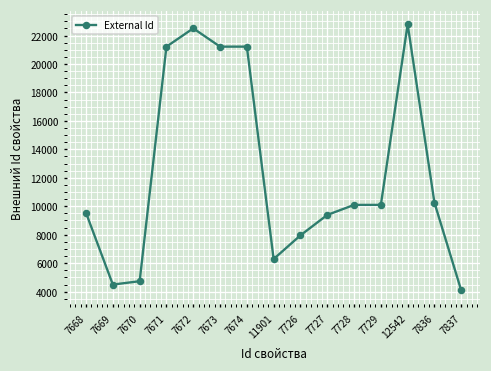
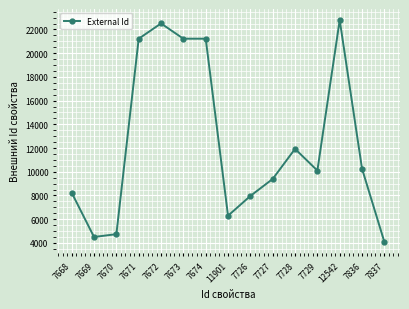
7668: 9500 -> 8200
7728: 10100 -> 11900
